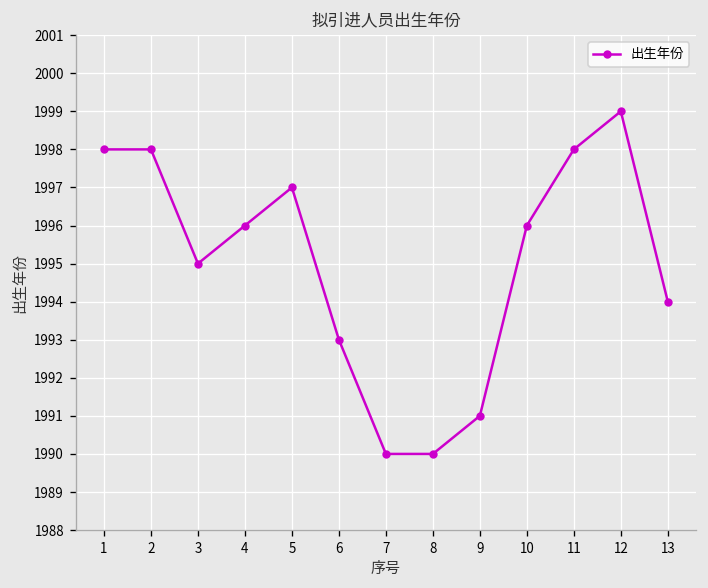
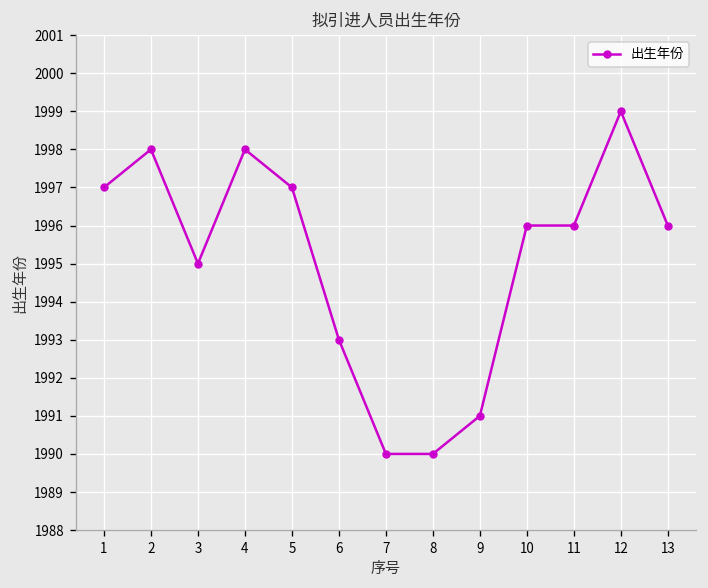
1: 1998 -> 1997
4: 1996 -> 1998
11: 1998 -> 1996
13: 1994 -> 1996
